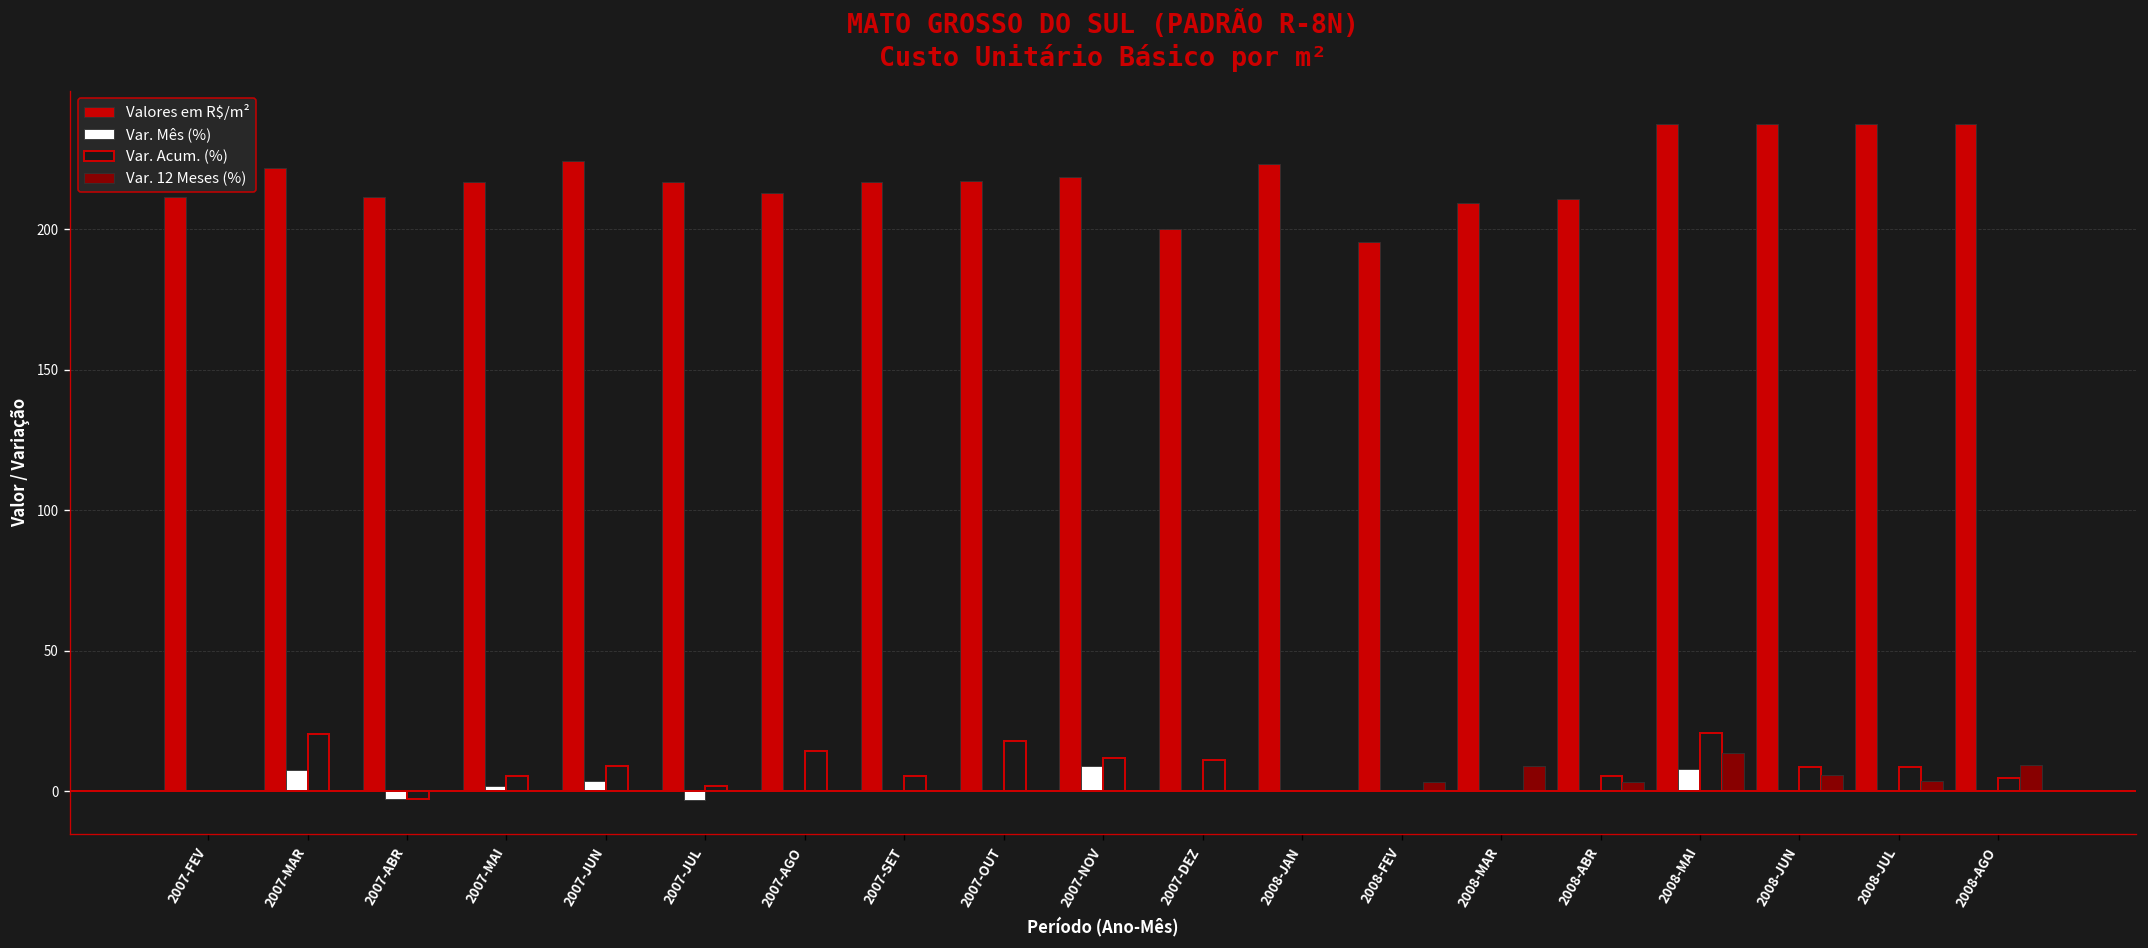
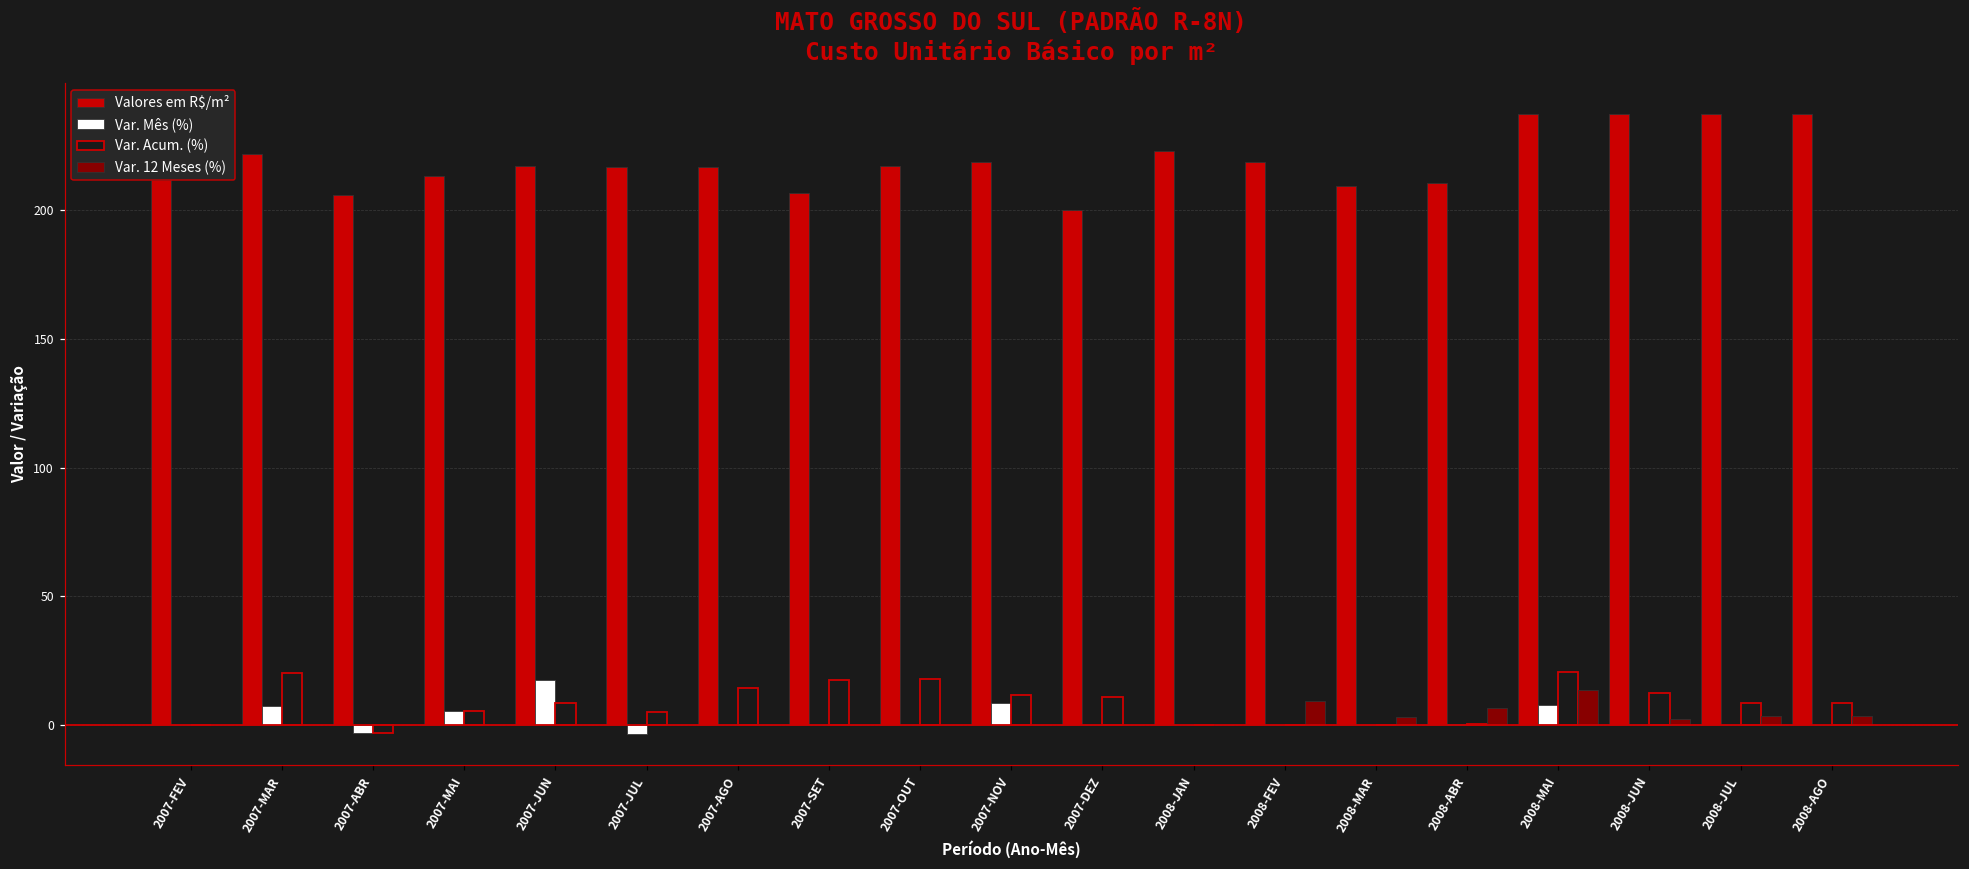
Valores em R$/m², 2007-ABR: 212 -> 206
Valores em R$/m², 2007-MAI: 217 -> 213
Var. Mês (%), 2007-MAI: 2 -> 5
Valores em R$/m², 2007-JUN: 224 -> 217
Var. Mês (%), 2007-JUN: 3 -> 18
Var. Acum. (%), 2007-JUL: 2 -> 5
Valores em R$/m², 2007-AGO: 213 -> 217
Valores em R$/m², 2007-SET: 217 -> 207
Var. Acum. (%), 2007-SET: 5 -> 17
Valores em R$/m², 2008-FEV: 196 -> 219
Var. 12 Meses (%), 2008-FEV: 3 -> 10
Var. 12 Meses (%), 2008-MAR: 9 -> 3
Var. Acum. (%), 2008-ABR: 5 -> 1
Var. 12 Meses (%), 2008-ABR: 3 -> 7
Var. Acum. (%), 2008-JUN: 9 -> 13
Var. 12 Meses (%), 2008-JUN: 6 -> 2
Var. Acum. (%), 2008-AGO: 5 -> 9
Var. 12 Meses (%), 2008-AGO: 9 -> 3
